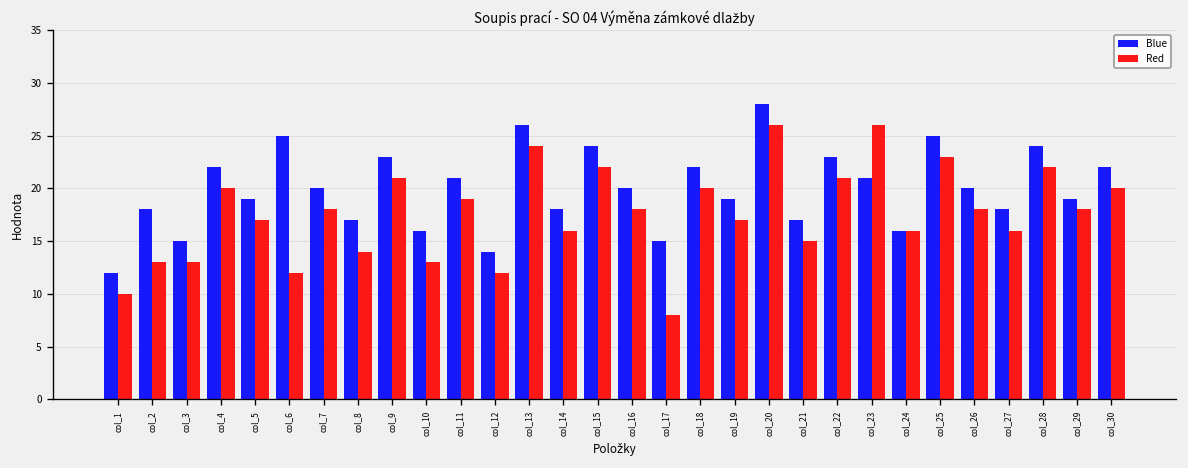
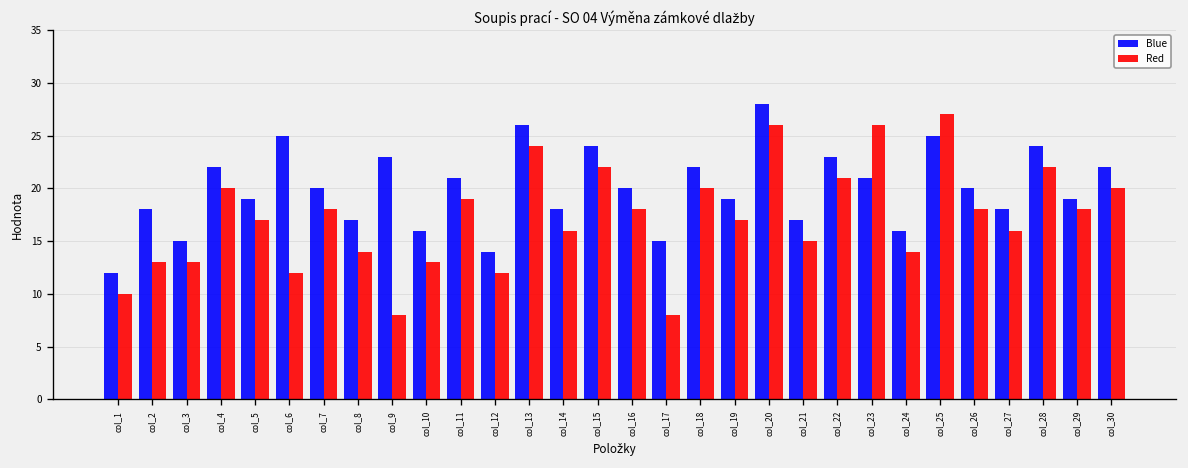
Red, col_9: 21 -> 8
Red, col_24: 16 -> 14
Red, col_25: 23 -> 27
